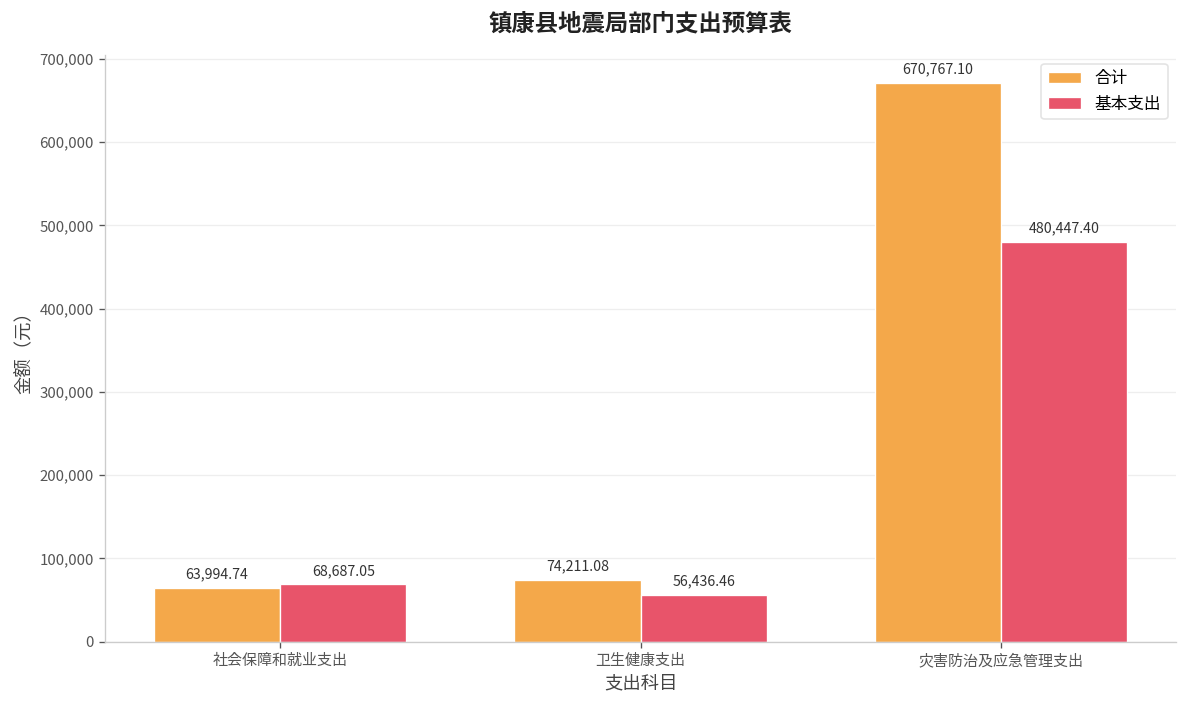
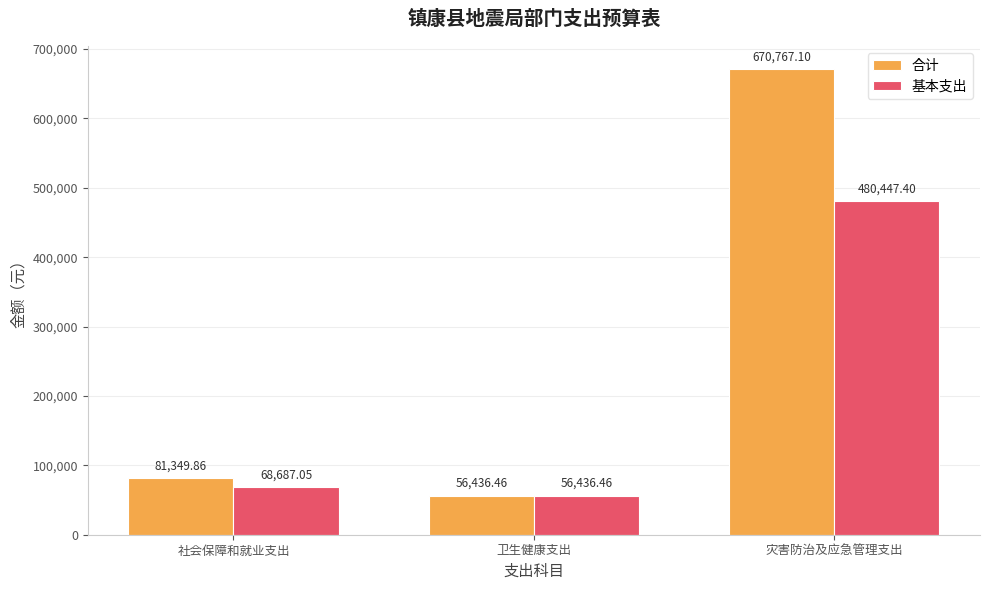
合计, 社会保障和就业支出: 63,994.74 -> 81,349.86
合计, 卫生健康支出: 74,211.08 -> 56,436.46
